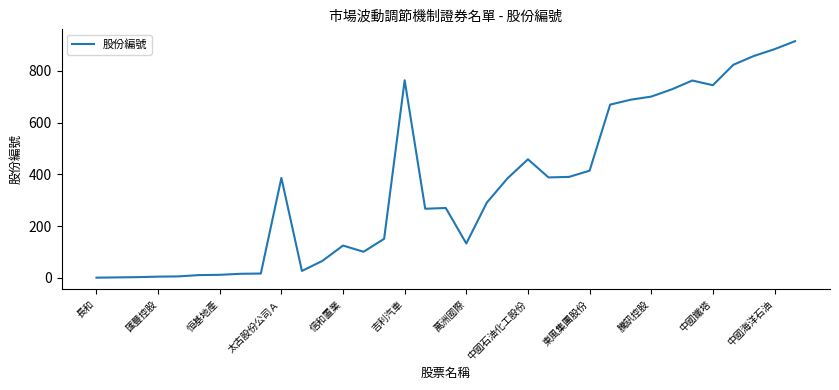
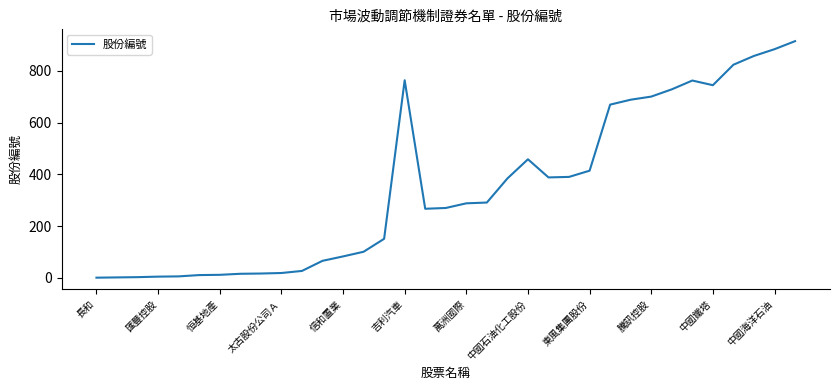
太古股份公司Ａ: 390 -> 20
信和置業: 130 -> 80
萬洲國際: 130 -> 290
